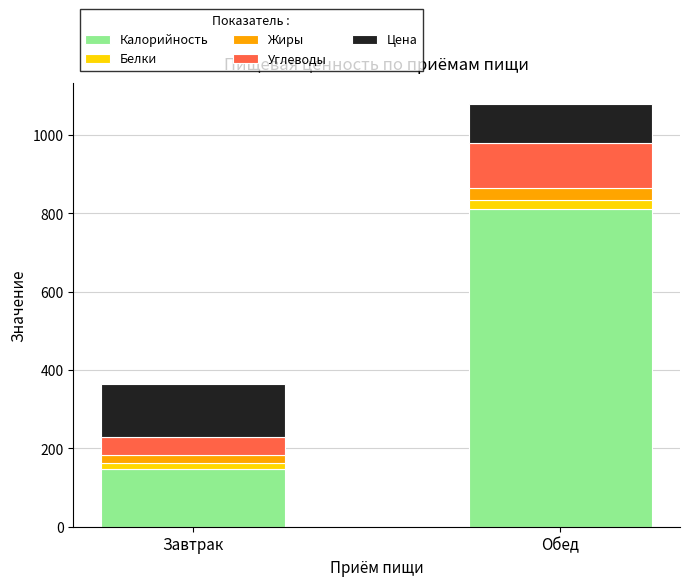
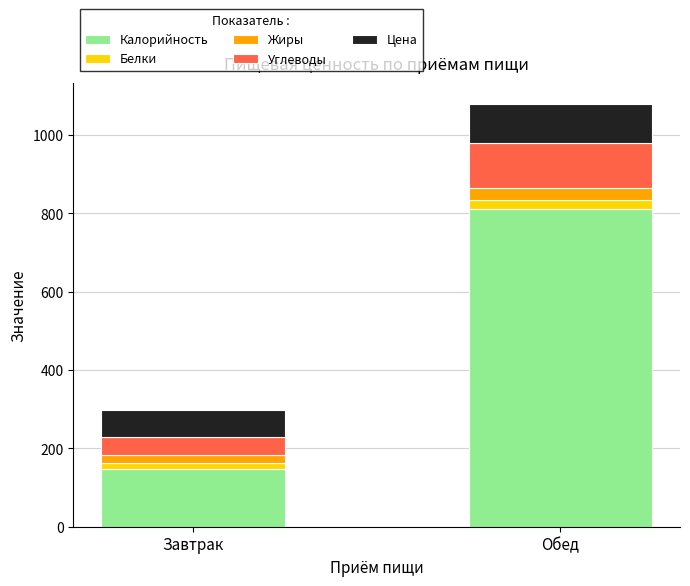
Цена, Завтрак: 140 -> 70
